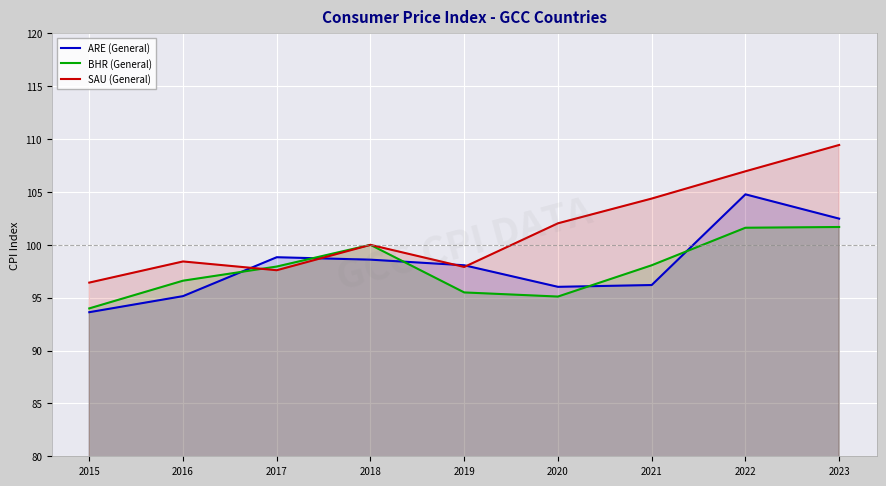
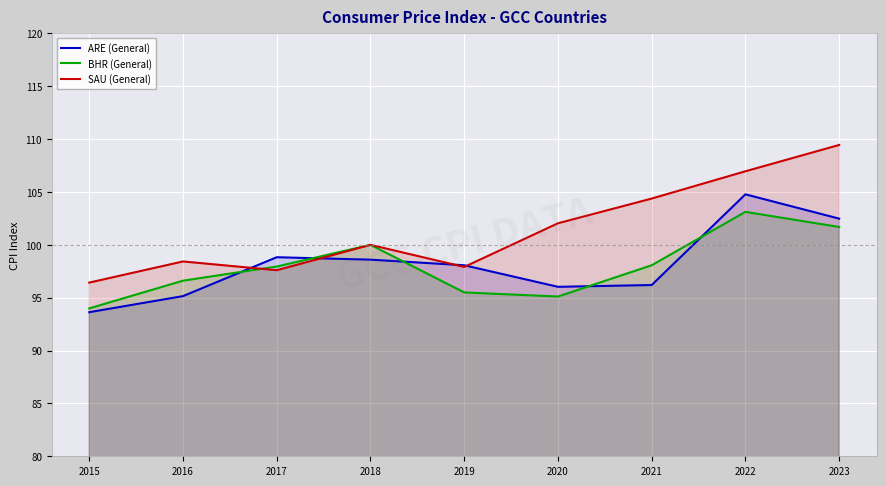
BHR (General), 2022: 101.6 -> 103.1
